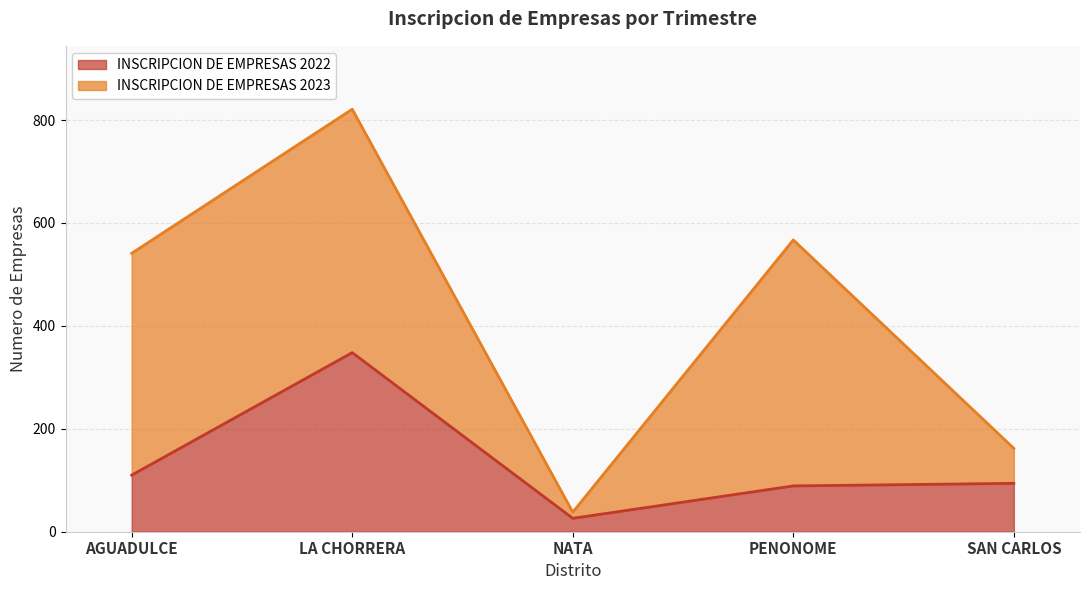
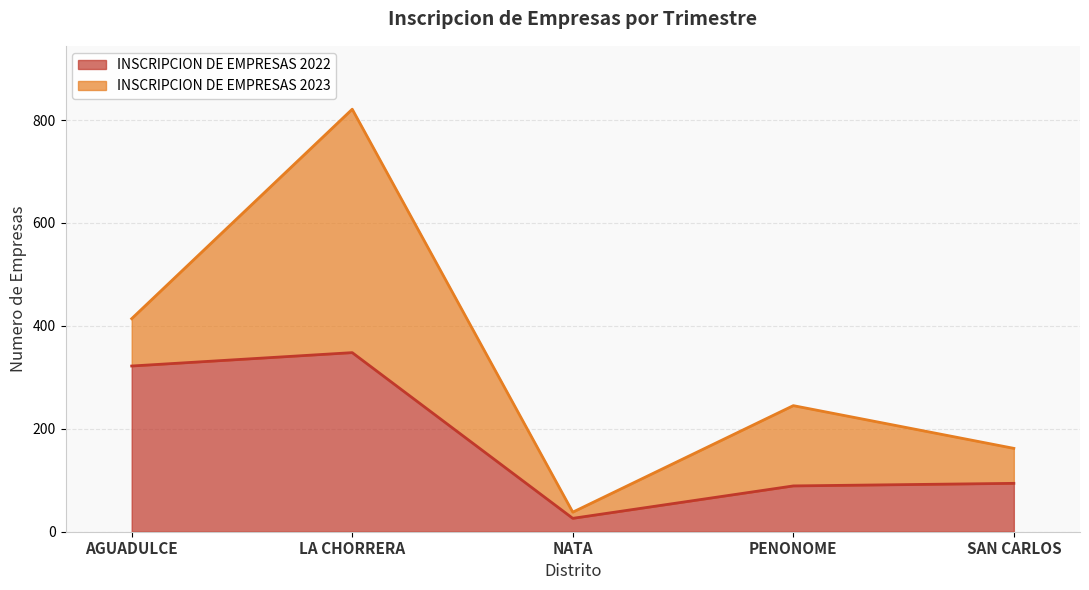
INSCRIPCION DE EMPRESAS 2022, AGUADULCE: 110 -> 320
INSCRIPCION DE EMPRESAS 2023, AGUADULCE: 430 -> 90
INSCRIPCION DE EMPRESAS 2023, PENONOME: 480 -> 160
